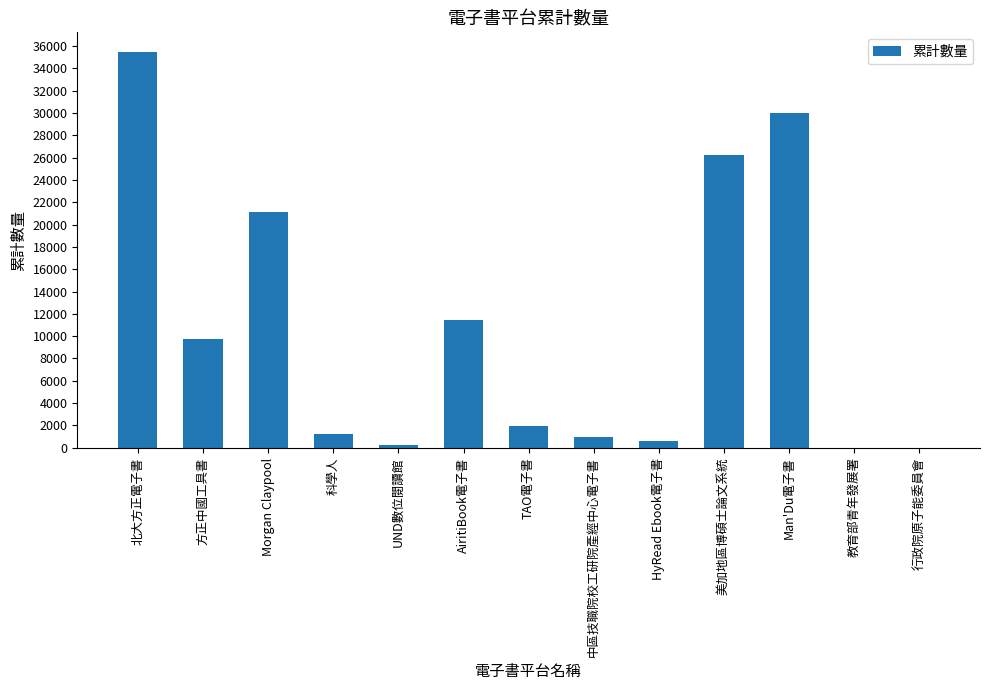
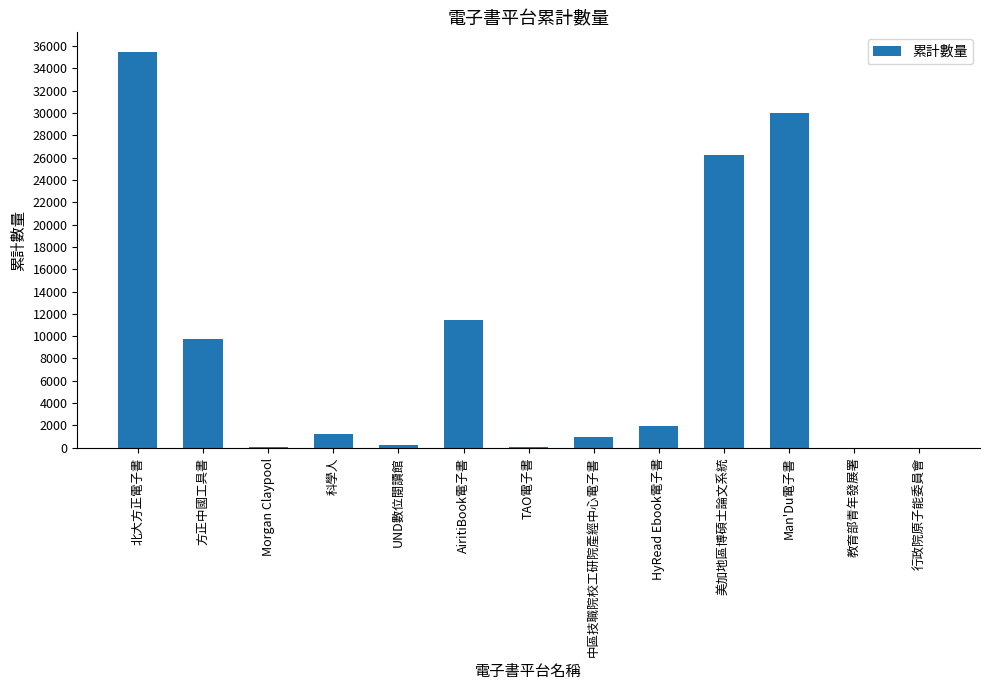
Morgan Claypool: 21100 -> 100
TAO電子書: 1900 -> 0
HyRead Ebook電子書: 600 -> 2000
